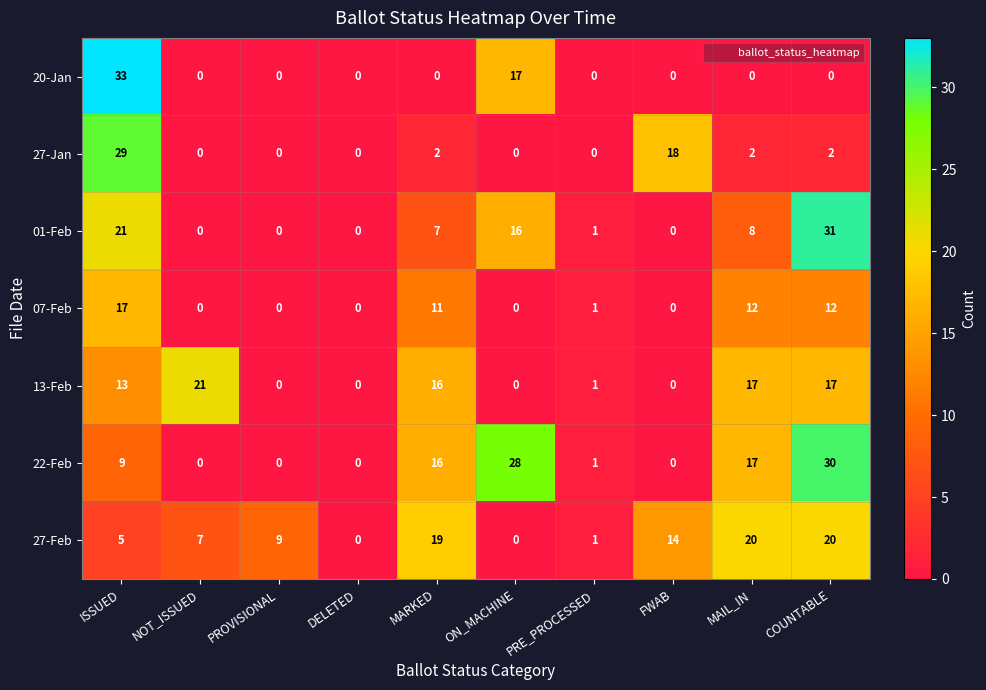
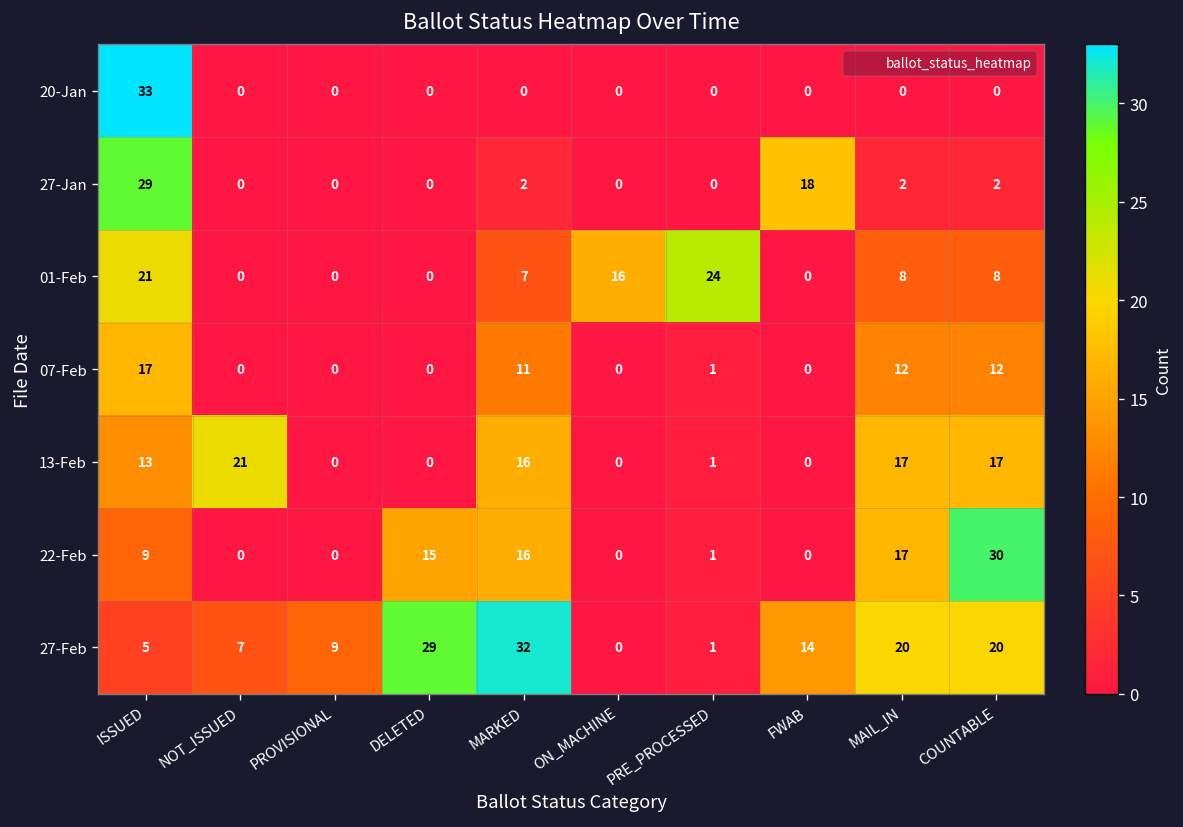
20-Jan, ON_MACHINE: 17 -> 0
01-Feb, PRE_PROCESSED: 1 -> 24
01-Feb, COUNTABLE: 31 -> 8
22-Feb, DELETED: 0 -> 15
22-Feb, ON_MACHINE: 28 -> 0
27-Feb, DELETED: 0 -> 29
27-Feb, MARKED: 19 -> 32
